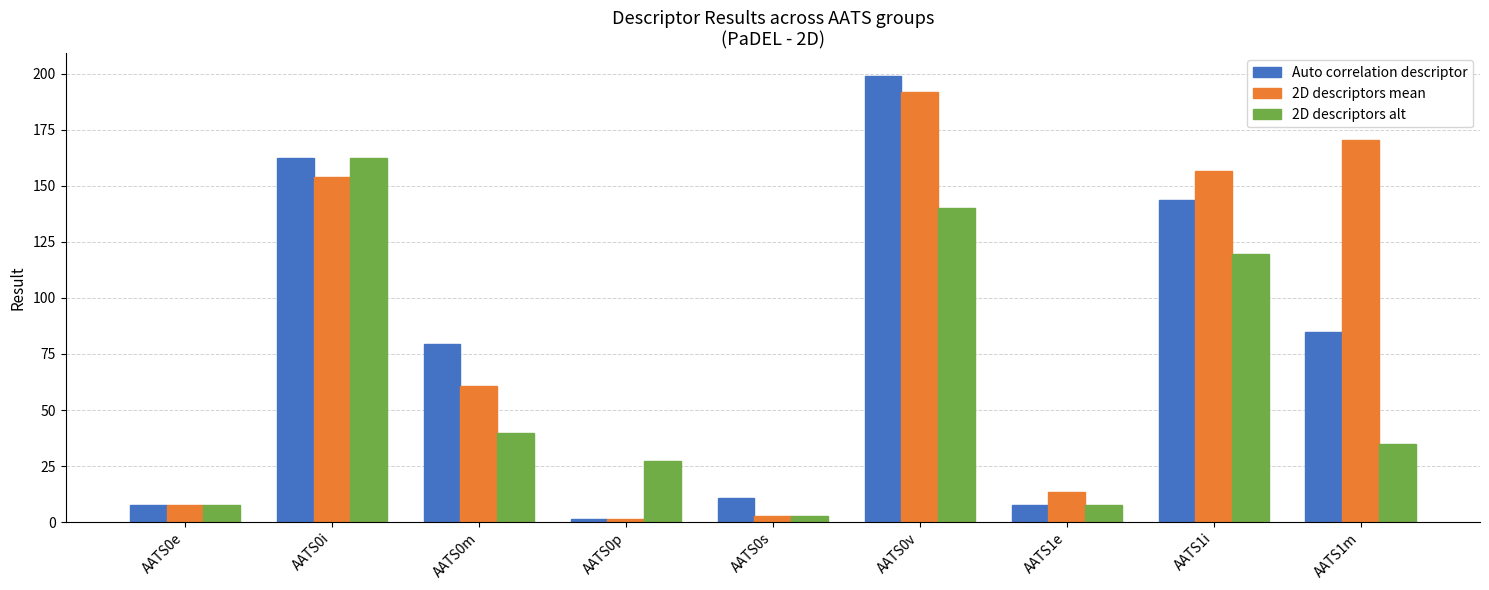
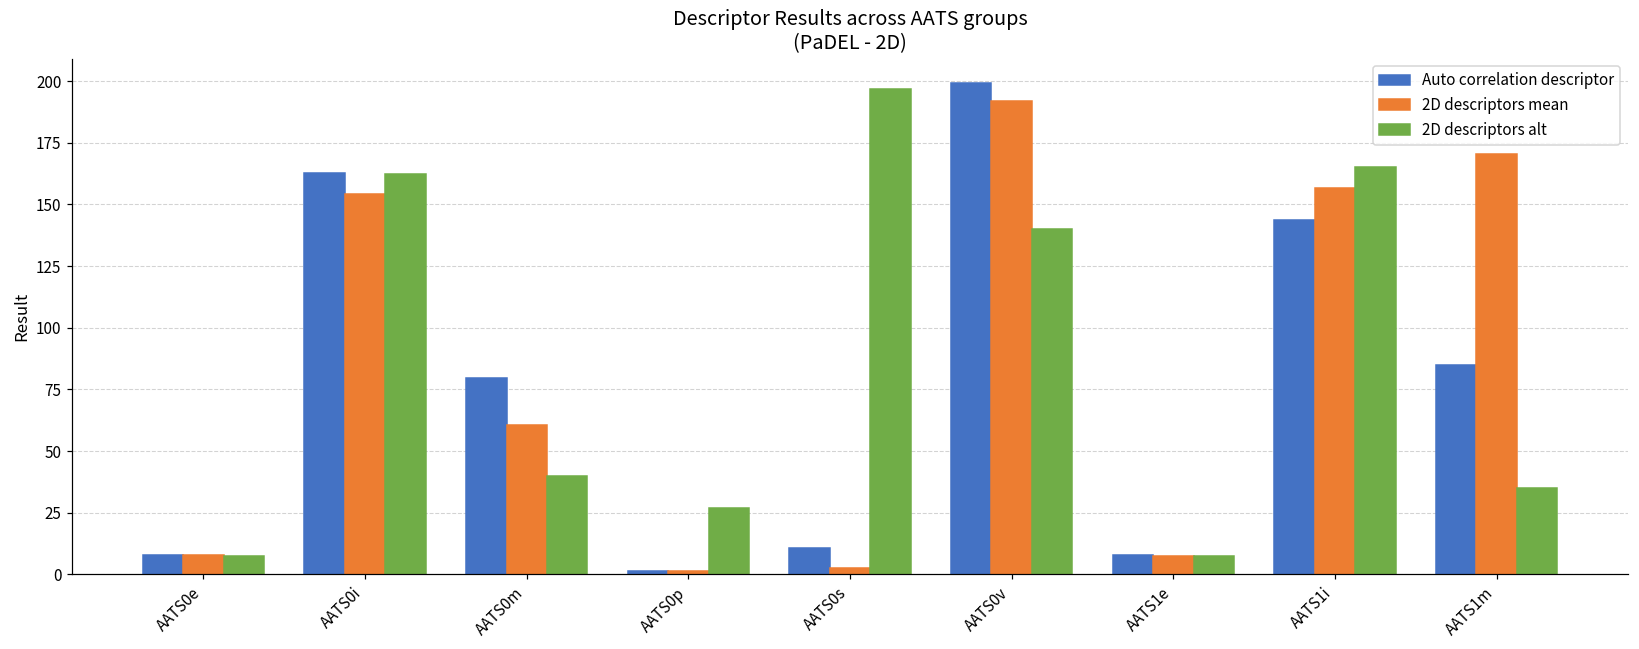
2D descriptors alt, AATS0s: 3 -> 197
2D descriptors mean, AATS1e: 13 -> 8
2D descriptors alt, AATS1i: 120 -> 165
